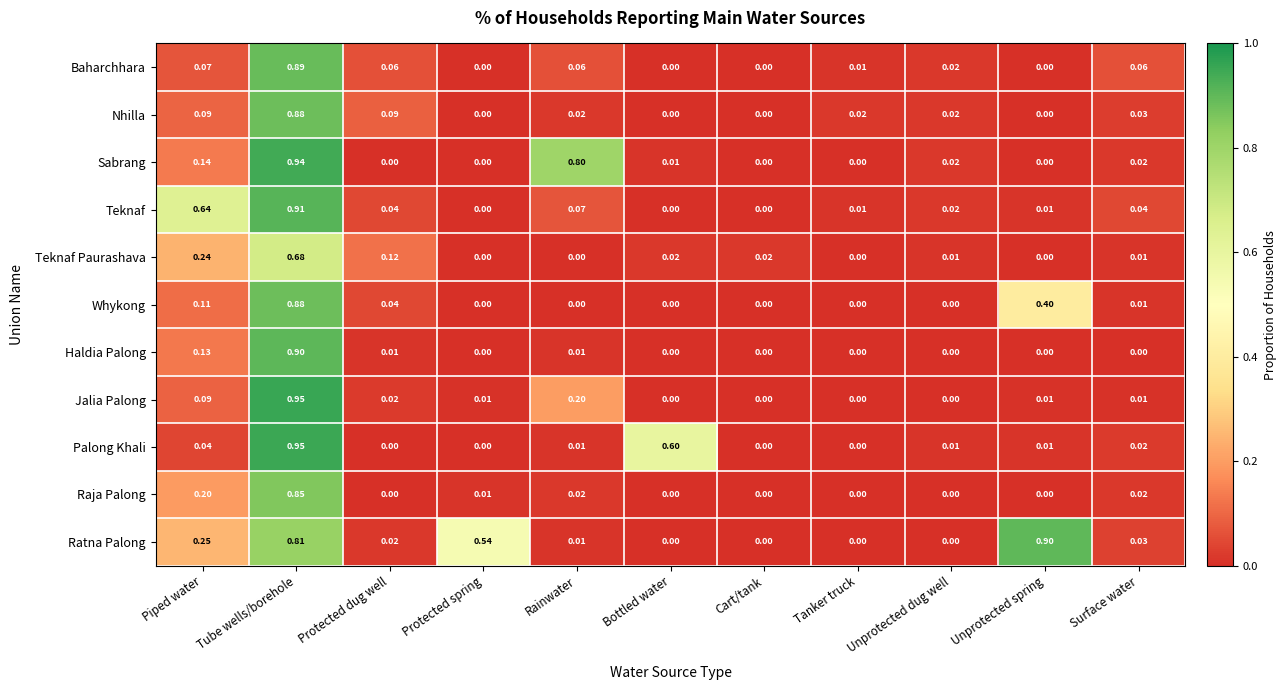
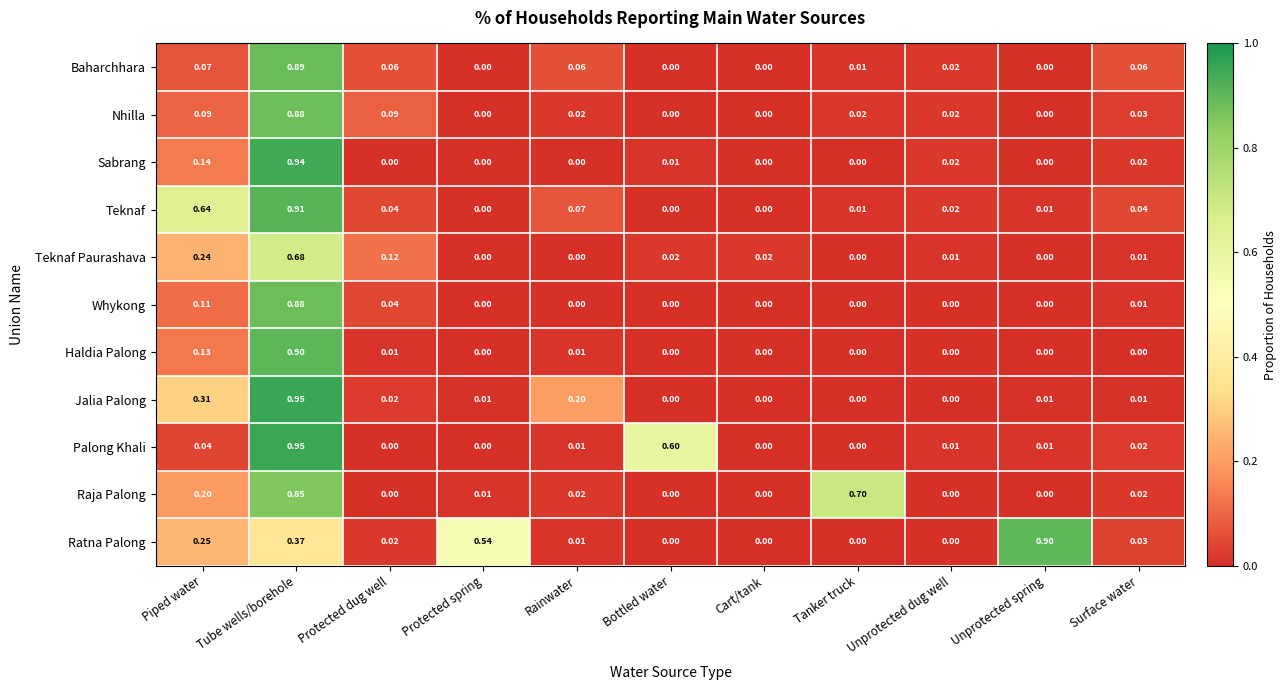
Sabrang, Rainwater: 0.80 -> 0.00
Whykong, Unprotected spring: 0.40 -> 0.00
Jalia Palong, Piped water: 0.09 -> 0.31
Raja Palong, Tanker truck: 0.00 -> 0.70
Ratna Palong, Tube wells/borehole: 0.81 -> 0.37
